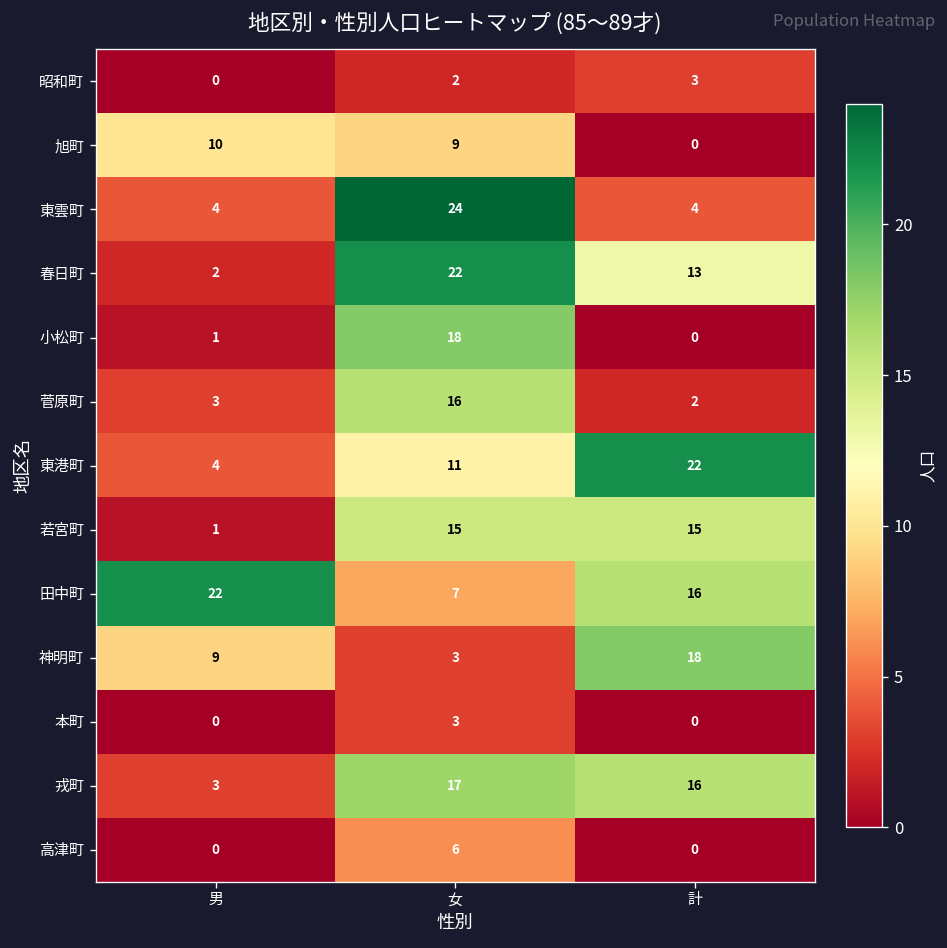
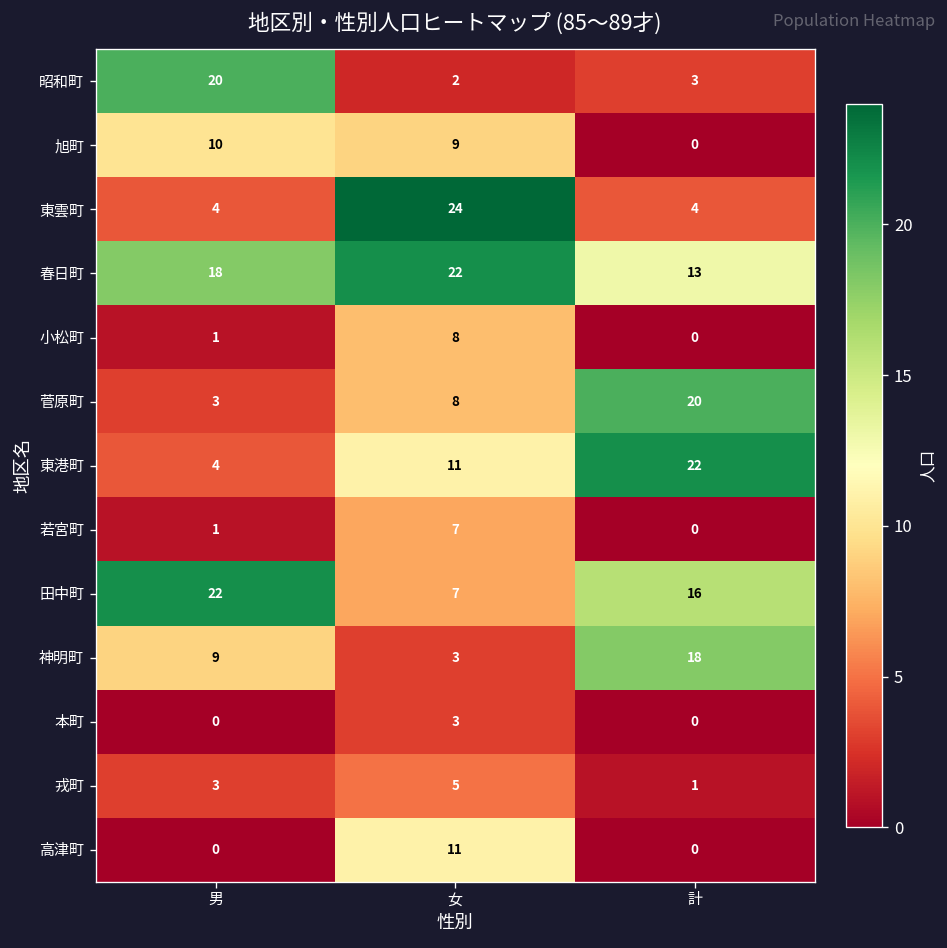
昭和町, 男: 0 -> 20
春日町, 男: 2 -> 18
小松町, 女: 18 -> 8
菅原町, 女: 16 -> 8
菅原町, 計: 2 -> 20
若宮町, 女: 15 -> 7
若宮町, 計: 15 -> 0
戎町, 女: 17 -> 5
戎町, 計: 16 -> 1
高津町, 女: 6 -> 11
